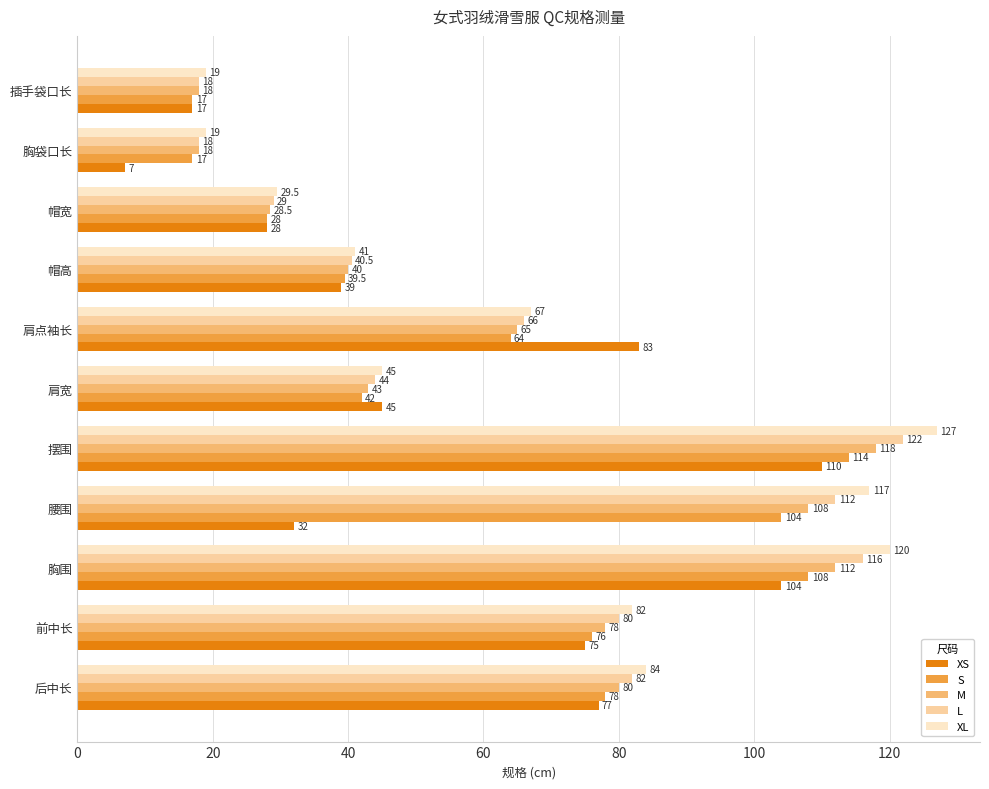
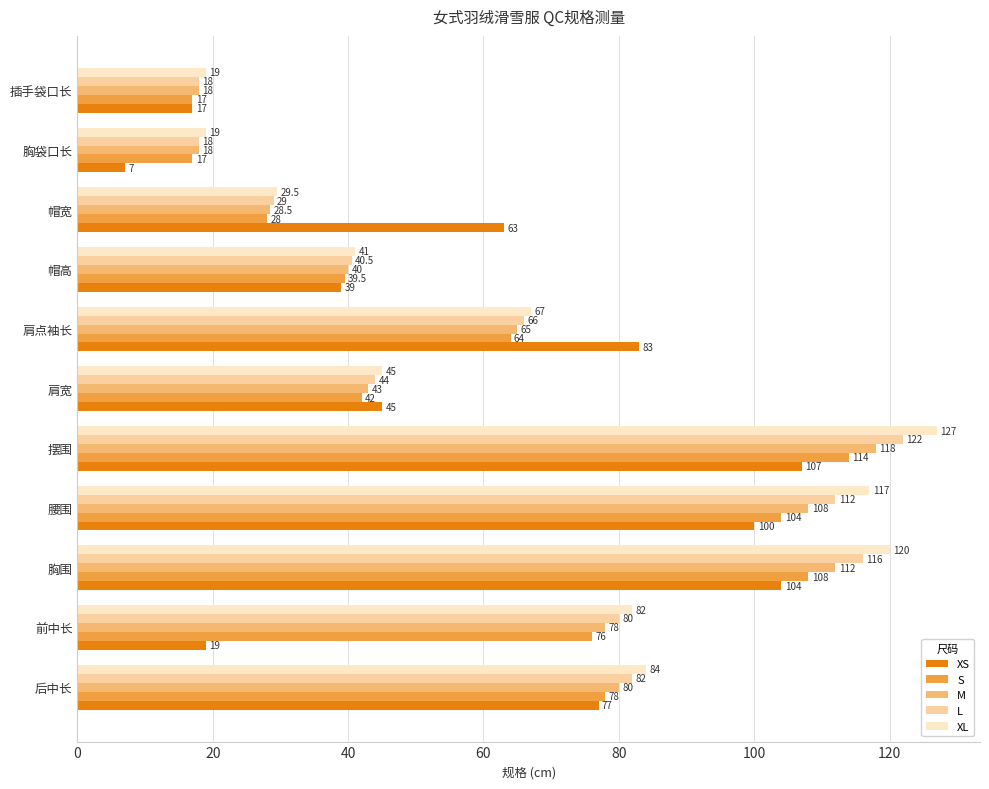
XS, 帽宽: 28 -> 63
XS, 摆围: 110 -> 107
XS, 腰围: 32 -> 100
XS, 前中长: 75 -> 19
